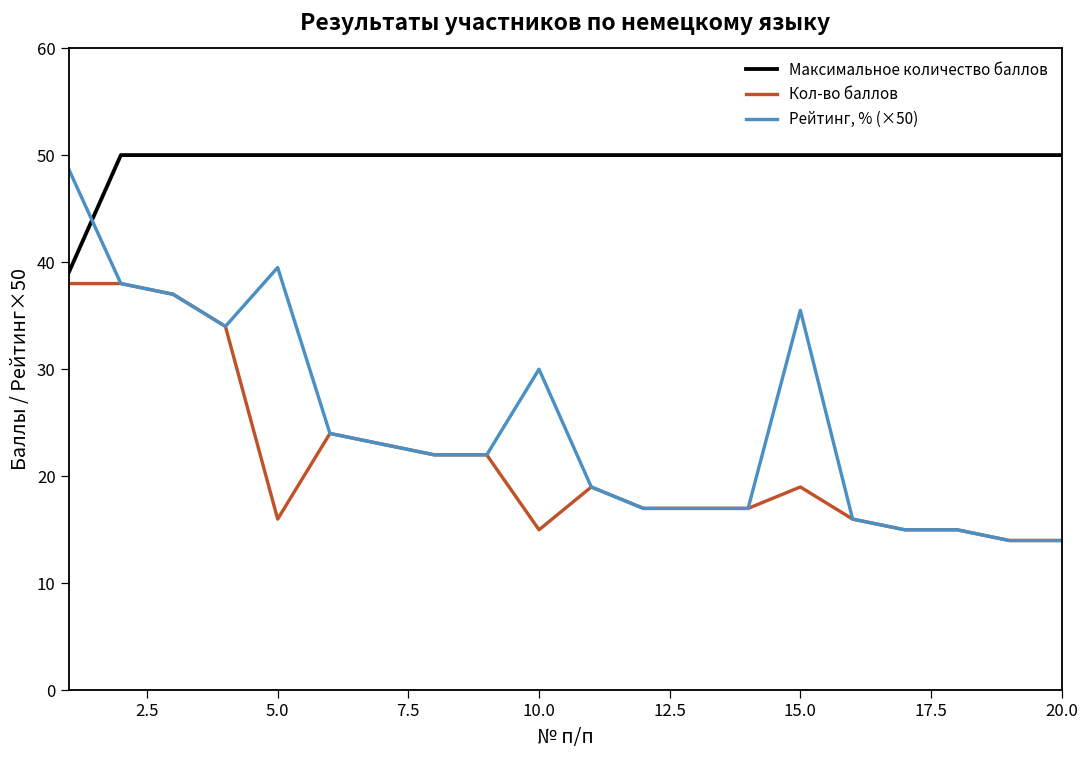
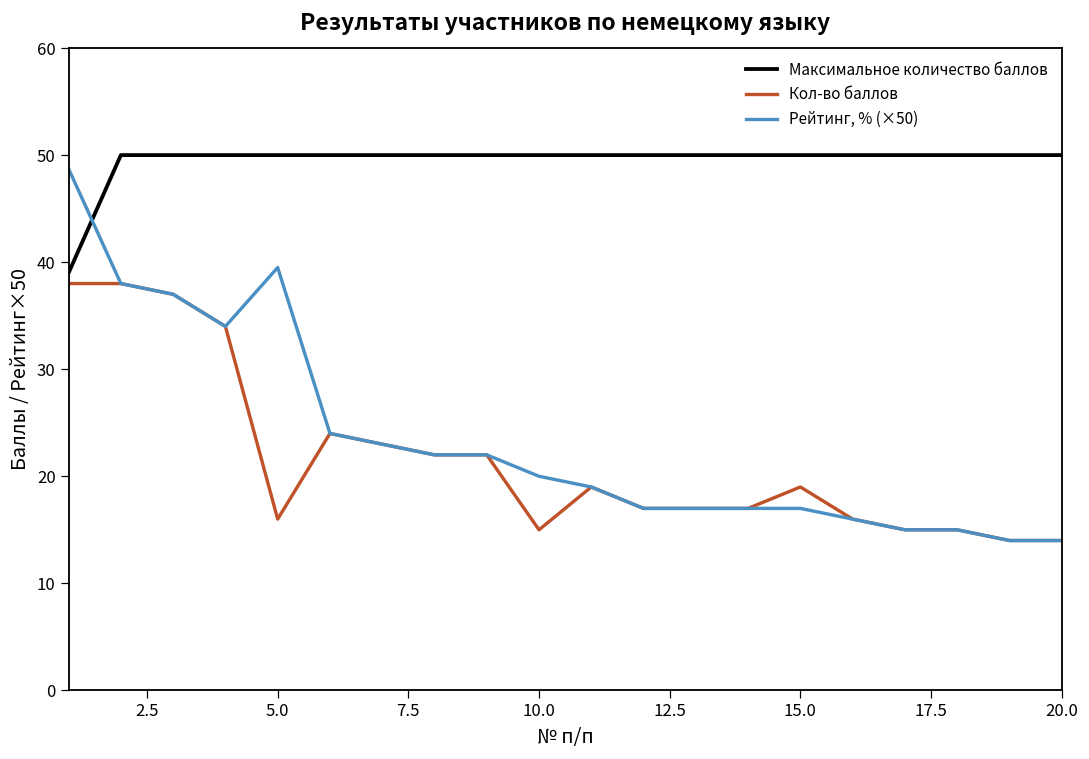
Рейтинг, % (×50), 10.0: 30 -> 20
Рейтинг, % (×50), 15.0: 36 -> 17
